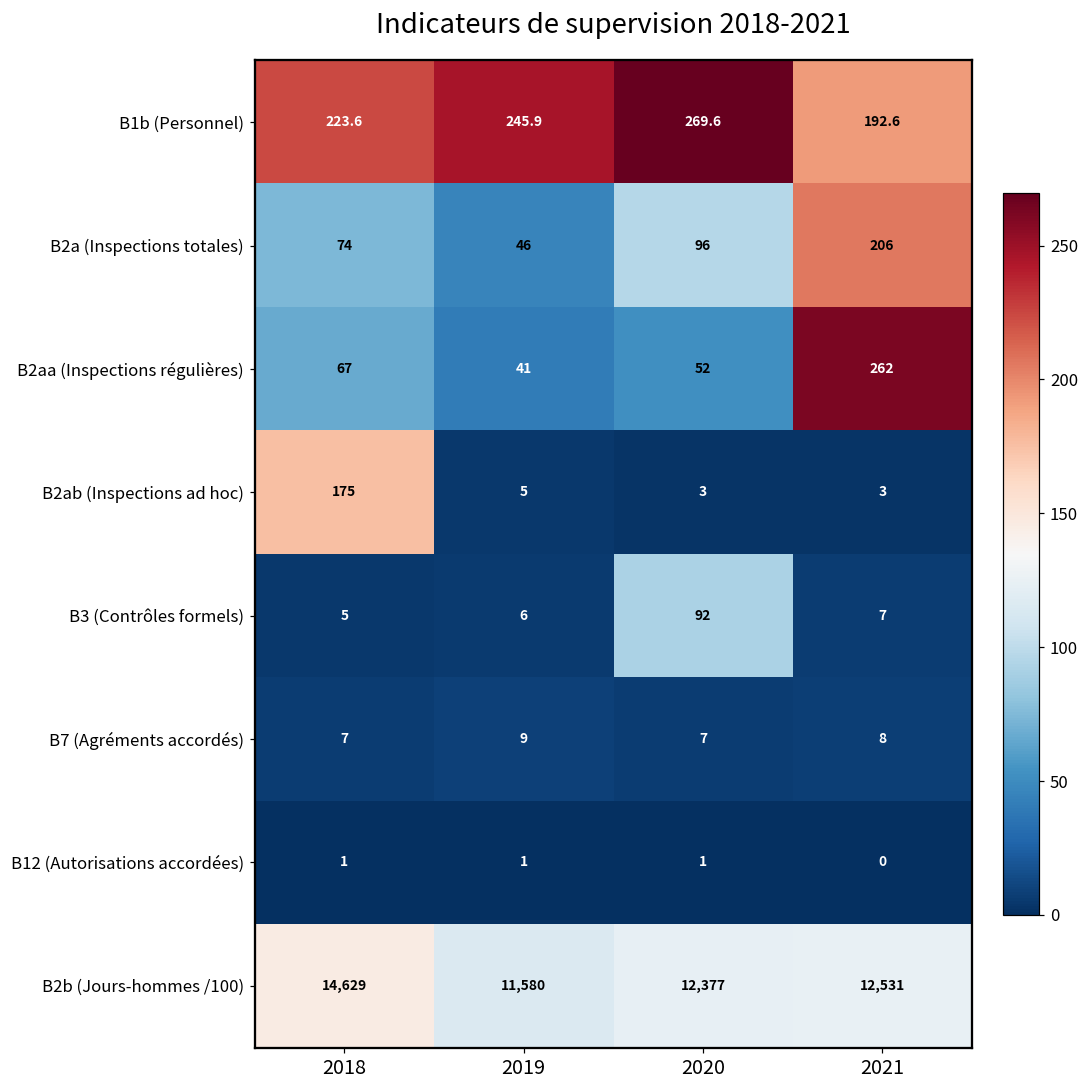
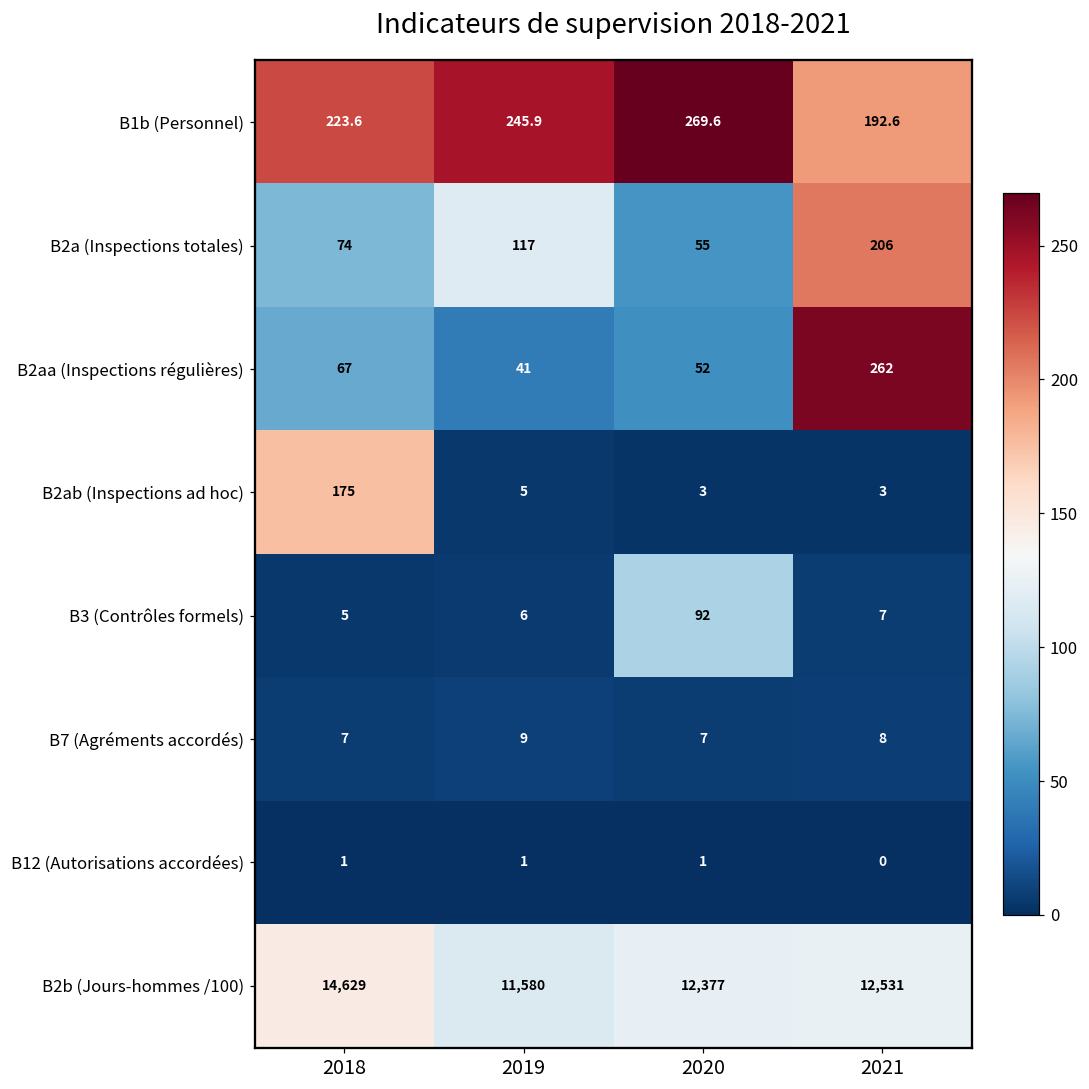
B2a (Inspections totales), 2019: 46 -> 117
B2a (Inspections totales), 2020: 96 -> 55
